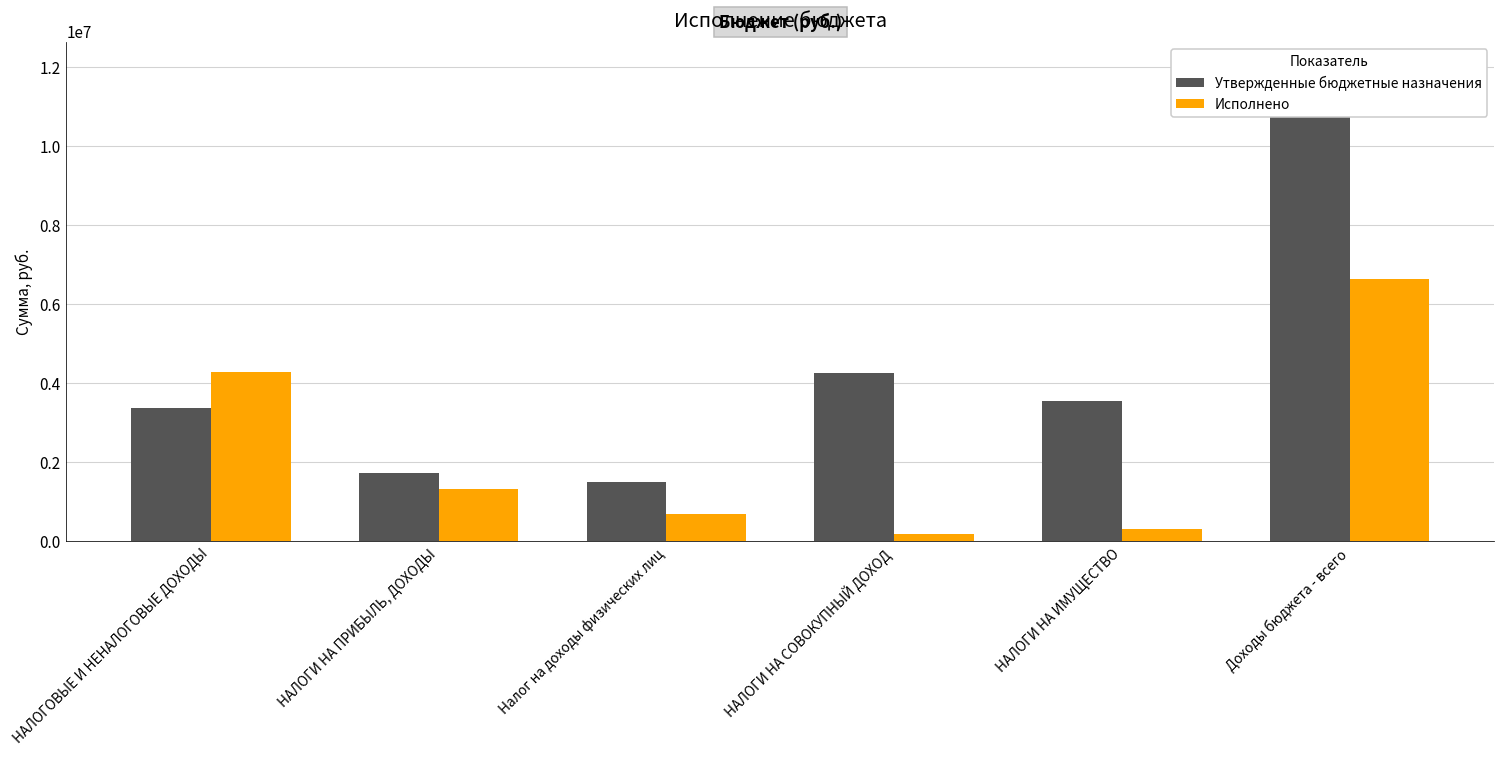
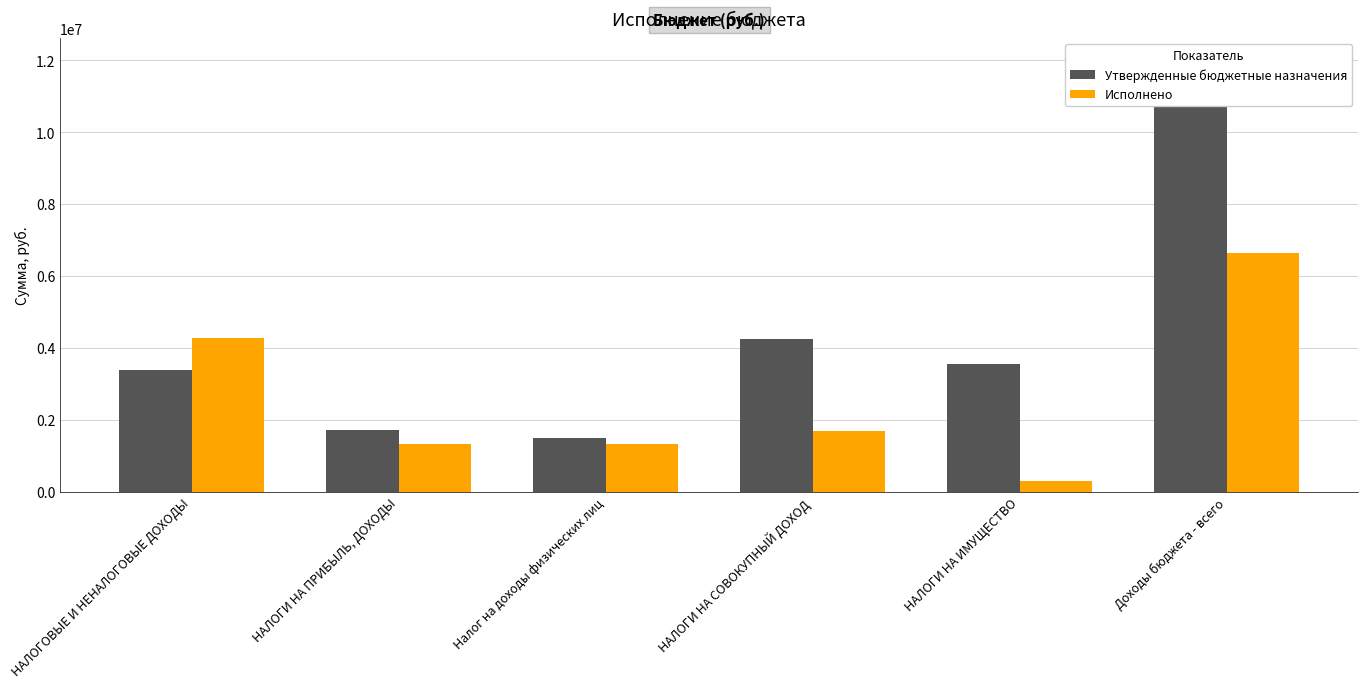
Исполнено, Налог на доходы физических лиц: 700000 -> 1300000
Исполнено, НАЛОГИ НА СОВОКУПНЫЙ ДОХОД: 200000 -> 1700000
